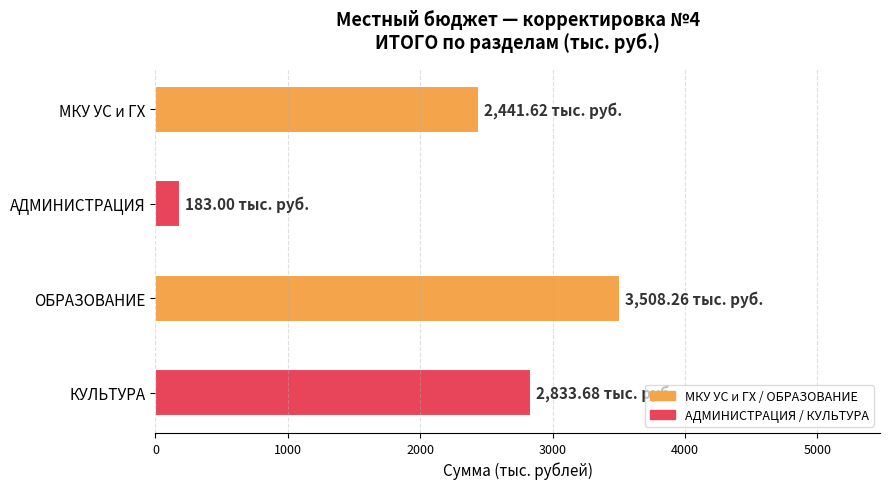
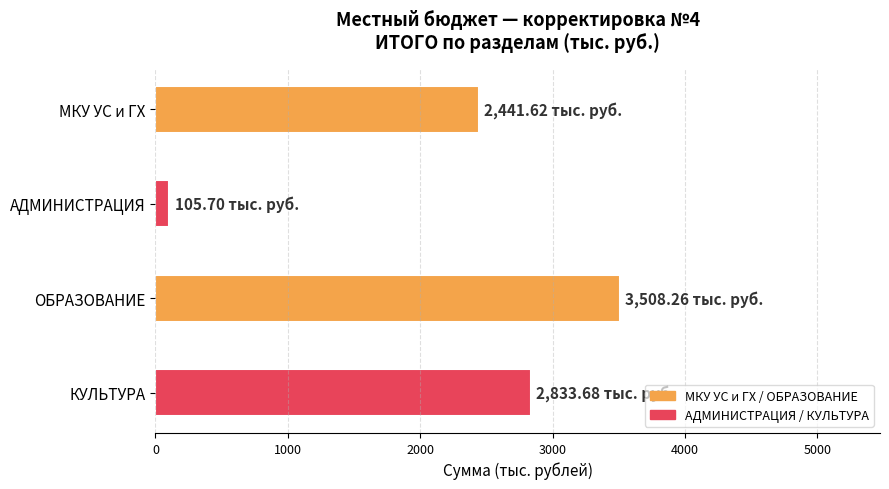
АДМИНИСТРАЦИЯ: 183.00 -> 105.70
